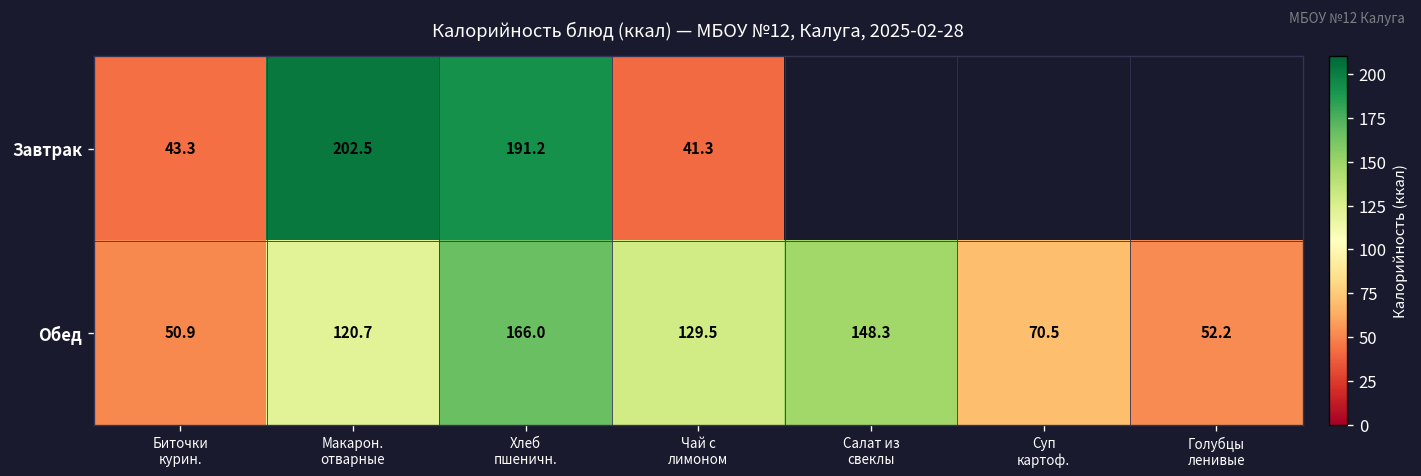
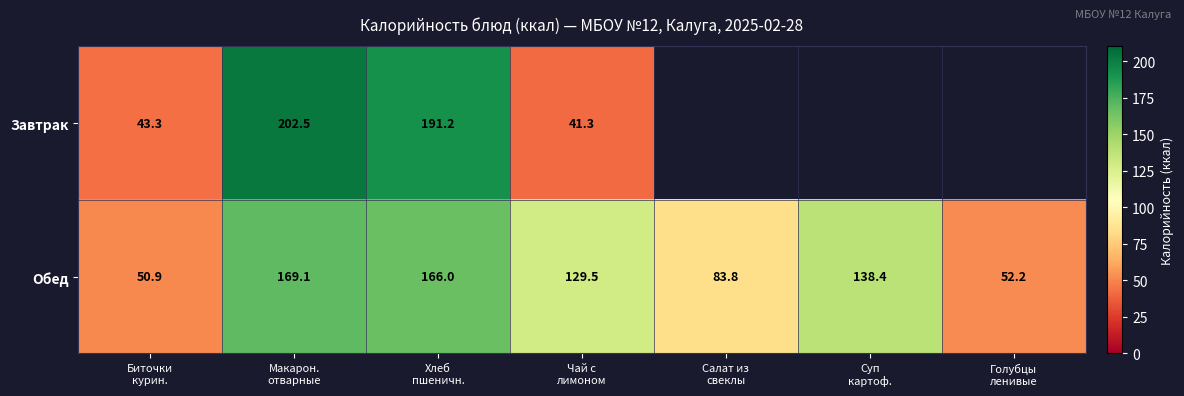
Обед, Макарон. отварные: 120.7 -> 169.1
Обед, Салат из свеклы: 148.3 -> 83.8
Обед, Суп картоф.: 70.5 -> 138.4
